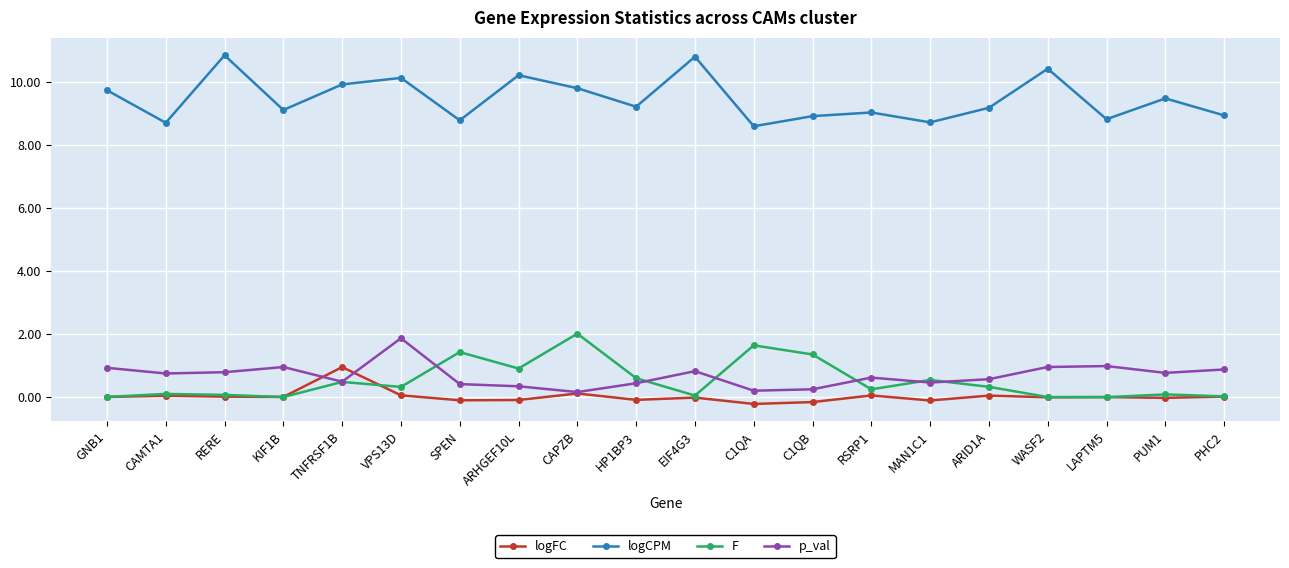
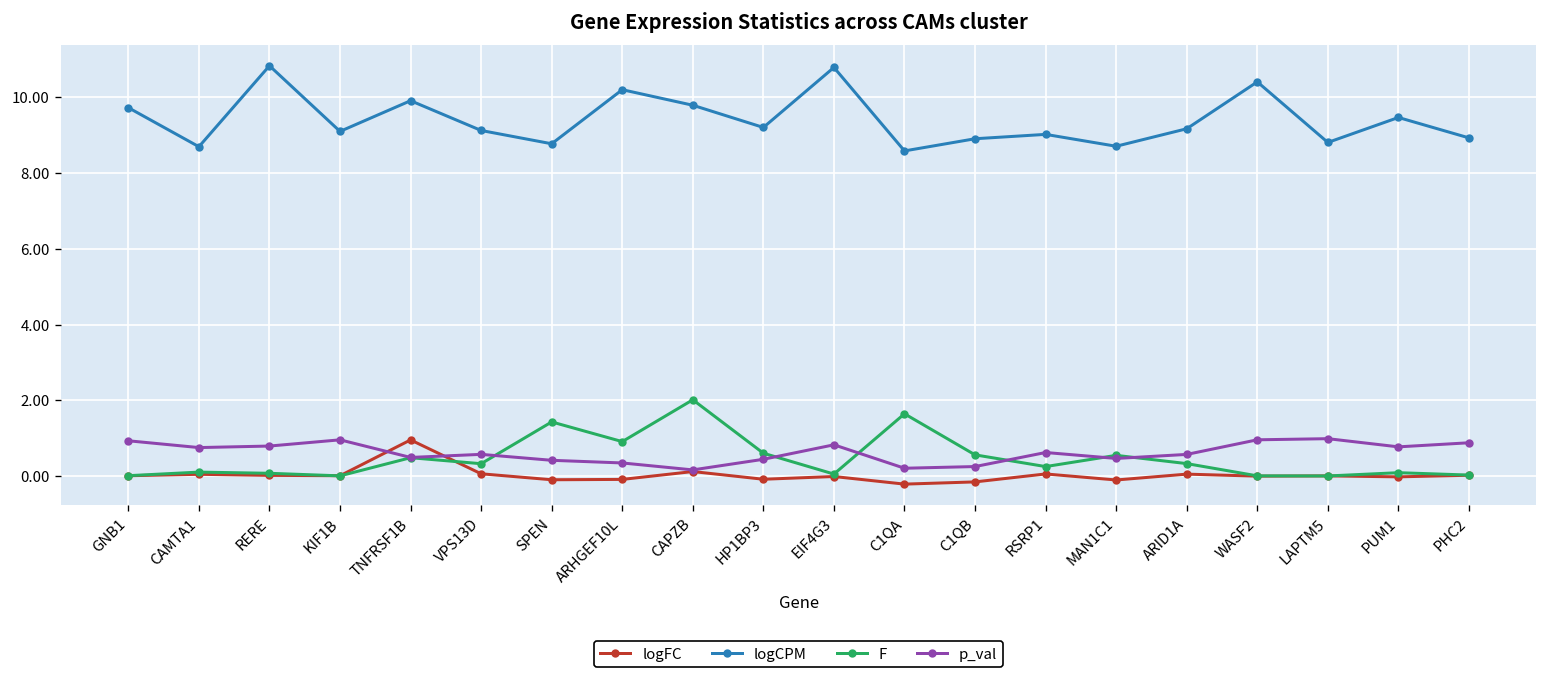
logCPM, VPS13D: 10.1 -> 9.1
p_val, VPS13D: 1.9 -> 0.6
F, C1QB: 1.4 -> 0.6
